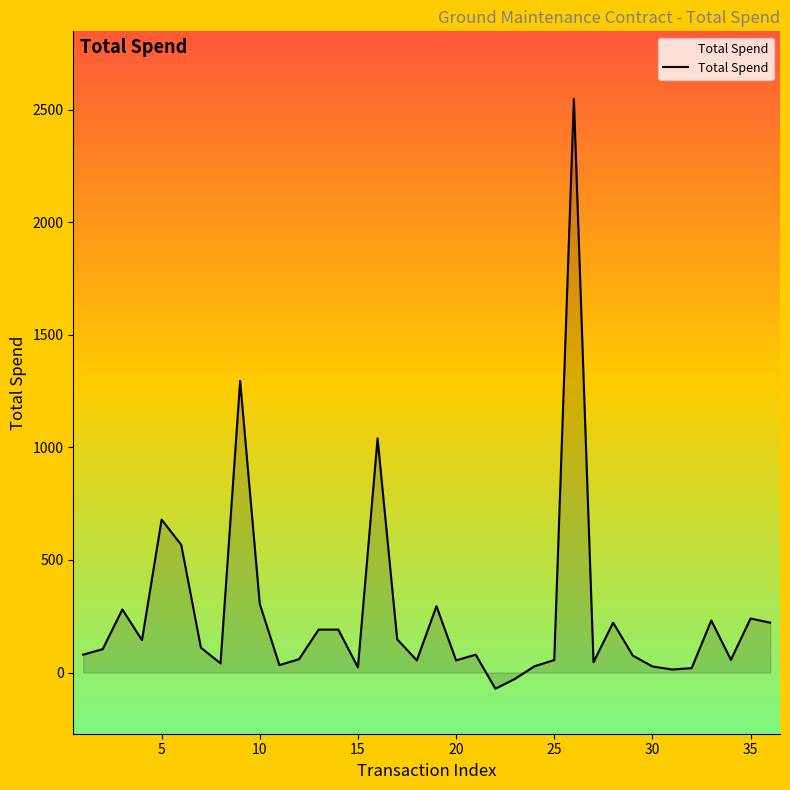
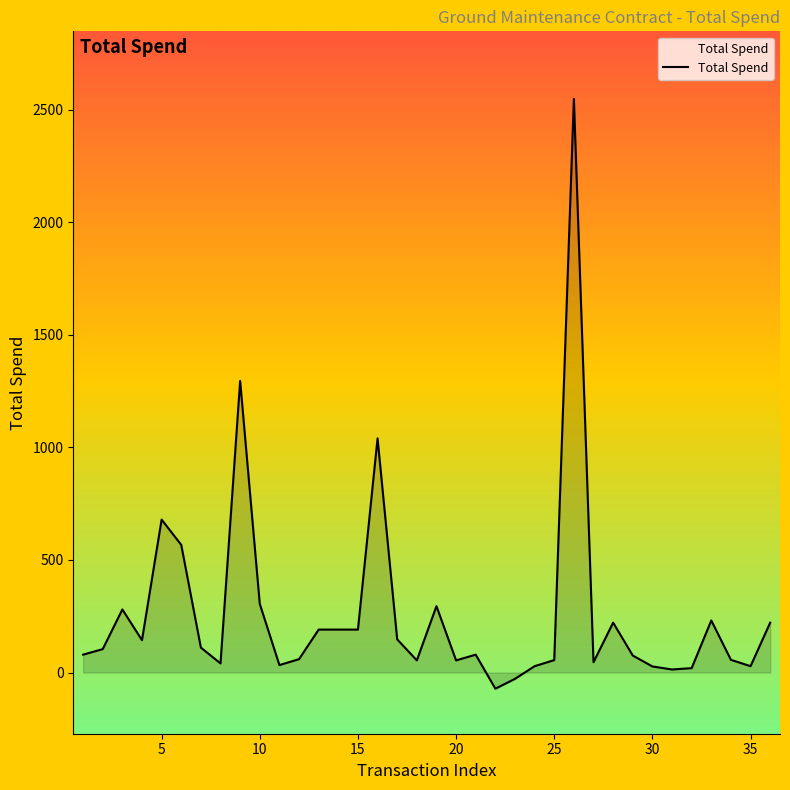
Total Spend, 15: 20 -> 190
Total Spend, 35: 240 -> 30
